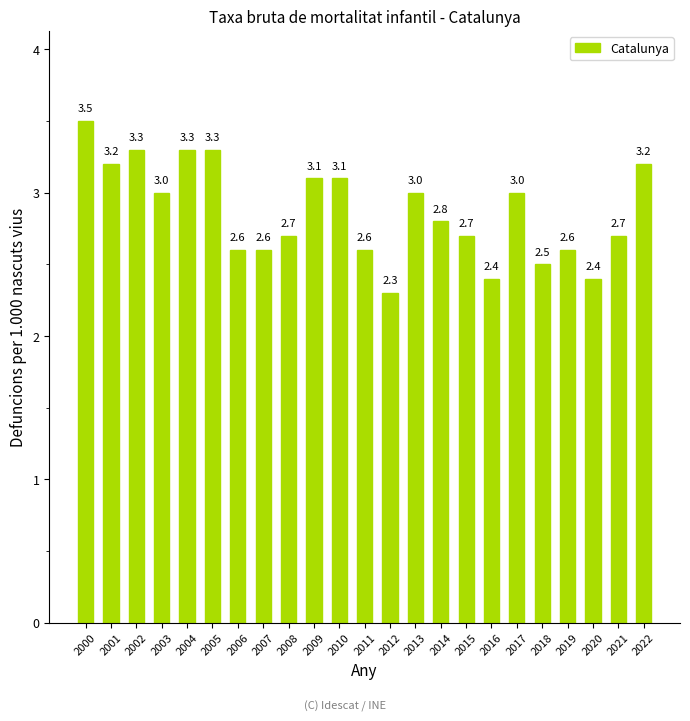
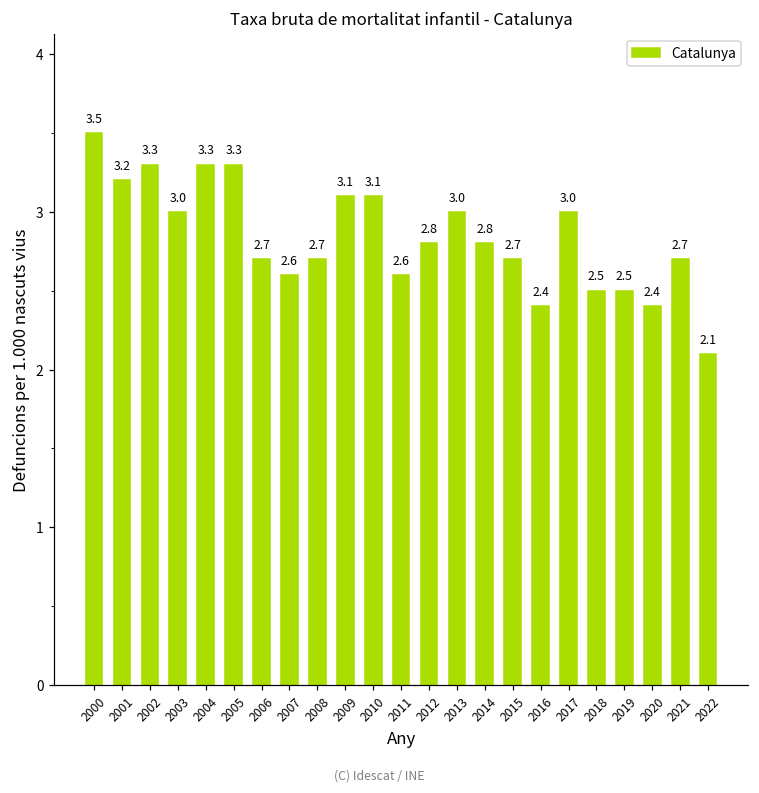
2006: 2.6 -> 2.7
2012: 2.3 -> 2.8
2019: 2.6 -> 2.5
2022: 3.2 -> 2.1
